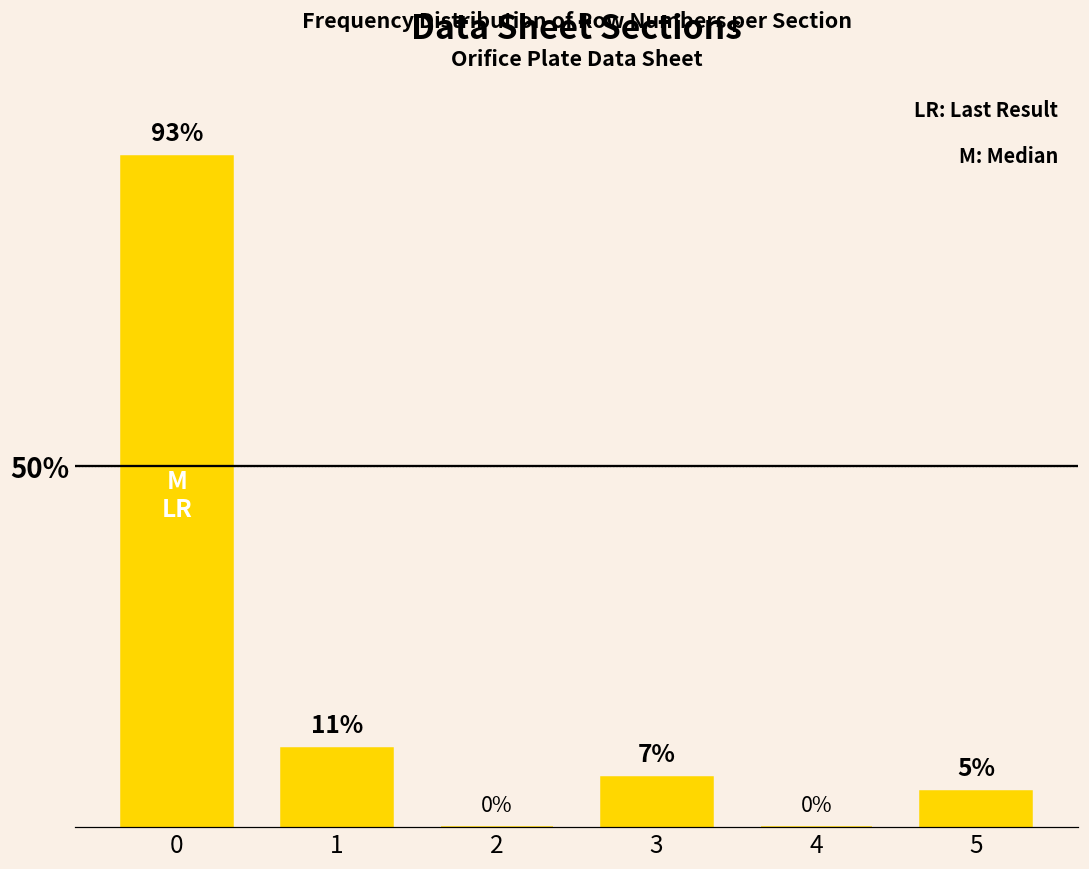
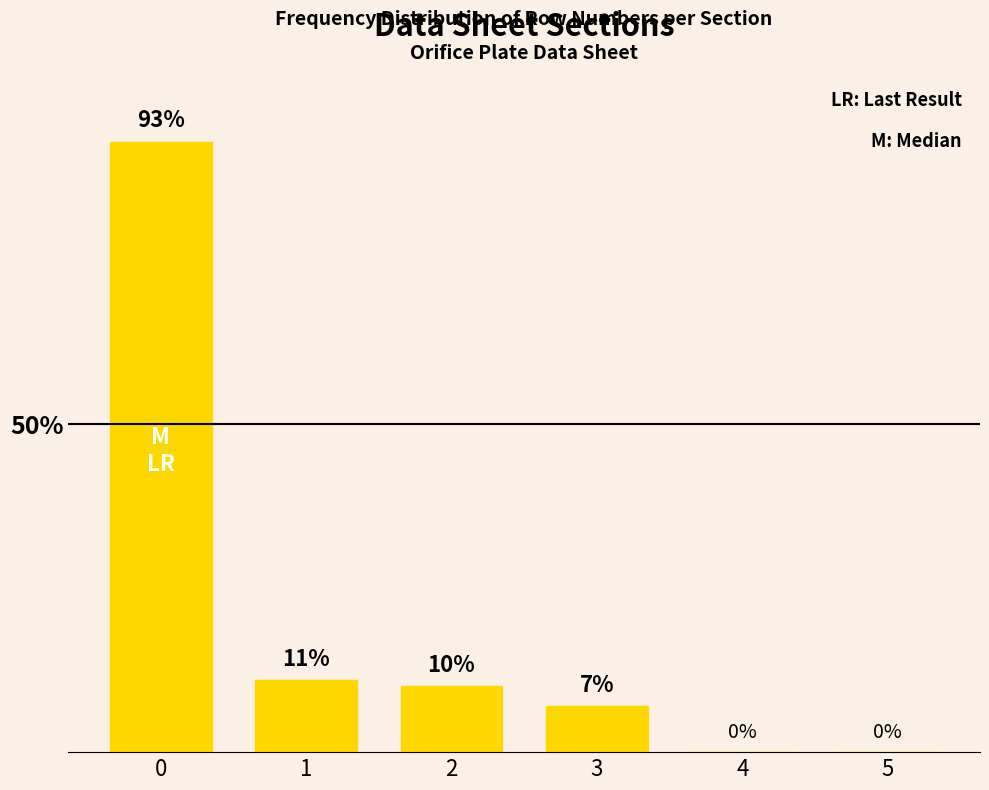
2: 0% -> 10%
5: 5% -> 0%
